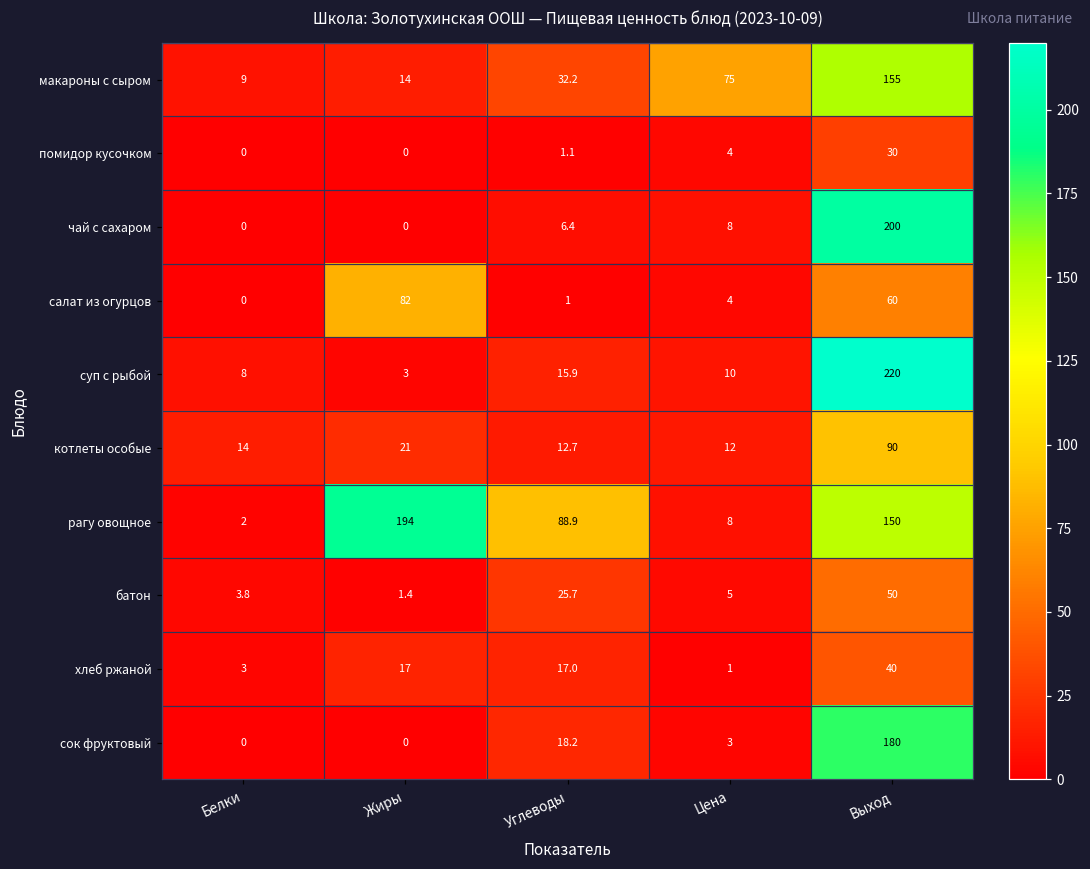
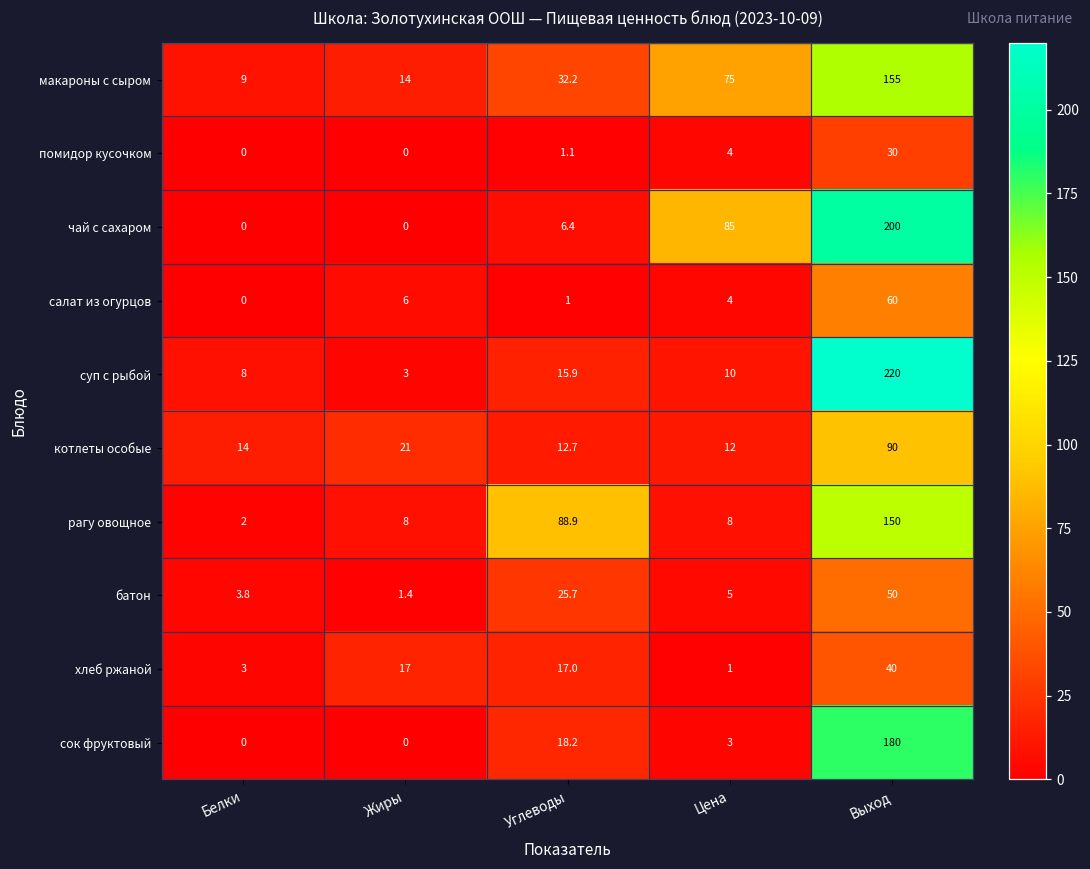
чай с сахаром, Цена: 8 -> 85
салат из огурцов, Жиры: 82 -> 6
рагу овощное, Жиры: 194 -> 8
